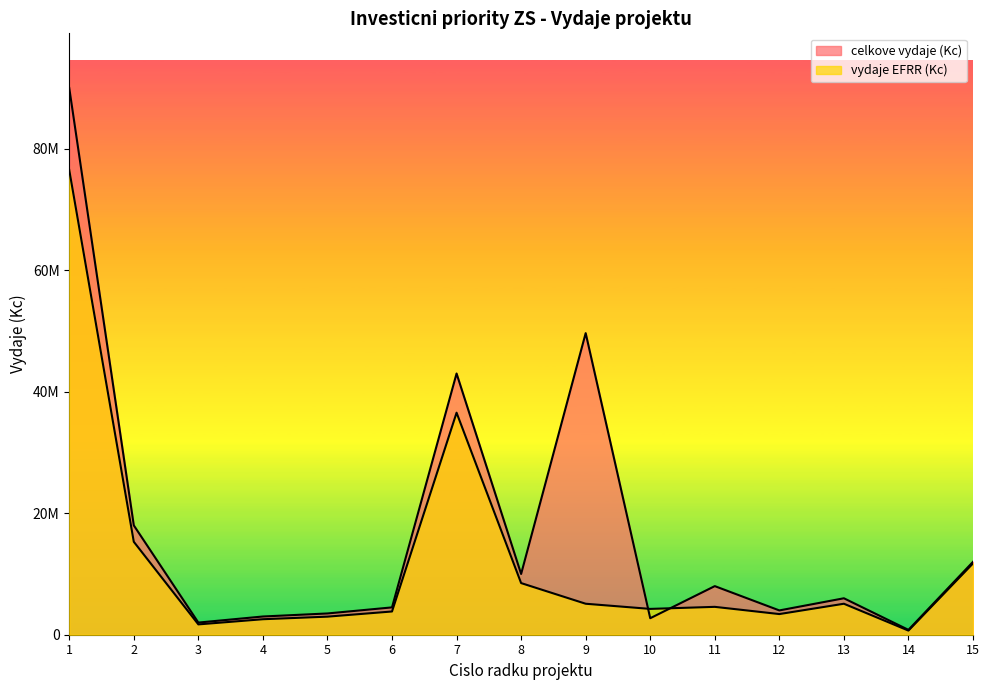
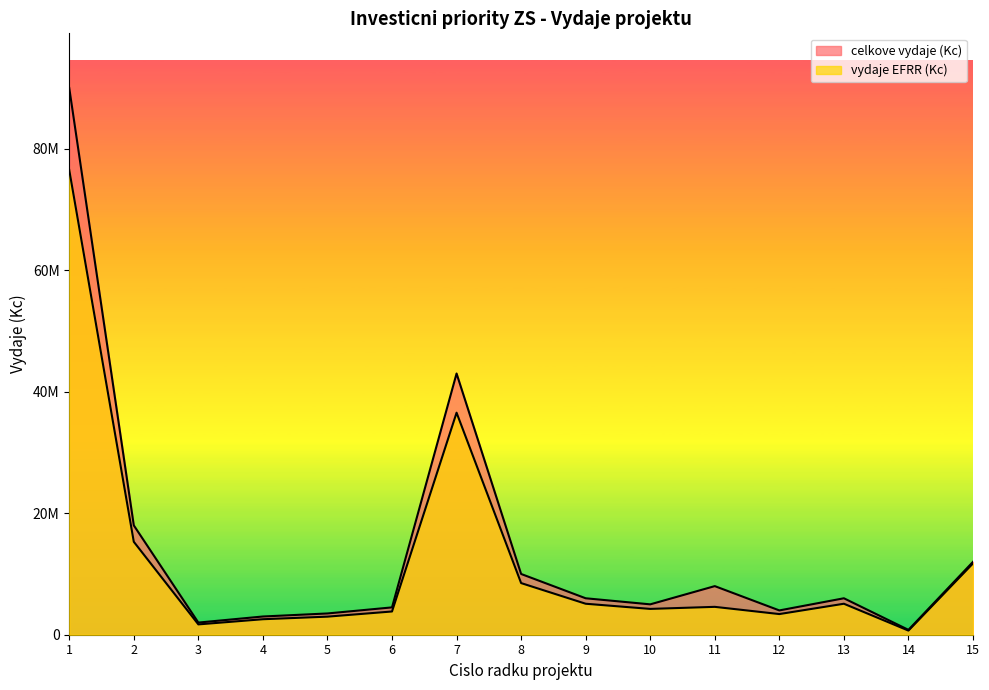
celkove vydaje (Kc), 9: 50000000 -> 6000000
celkove vydaje (Kc), 10: 3000000 -> 5000000
